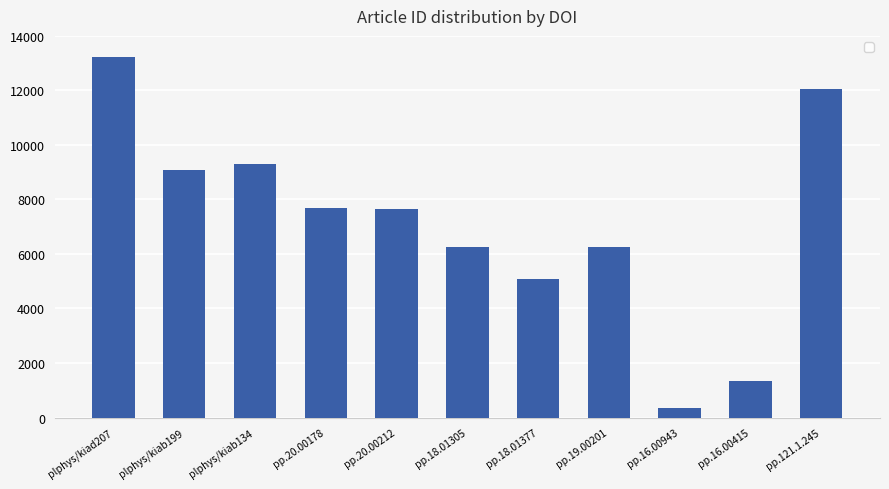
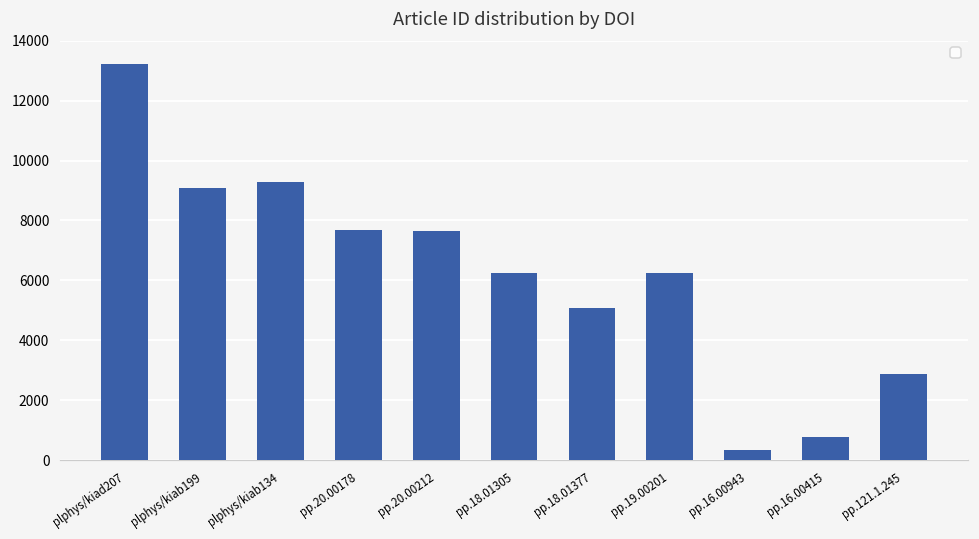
pp.16.00415: 1300 -> 800
pp.121.1.245: 12100 -> 2900
